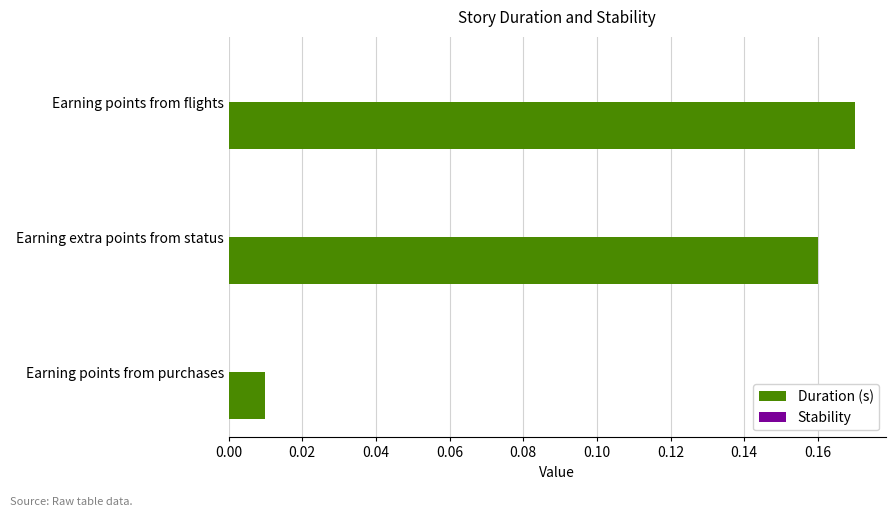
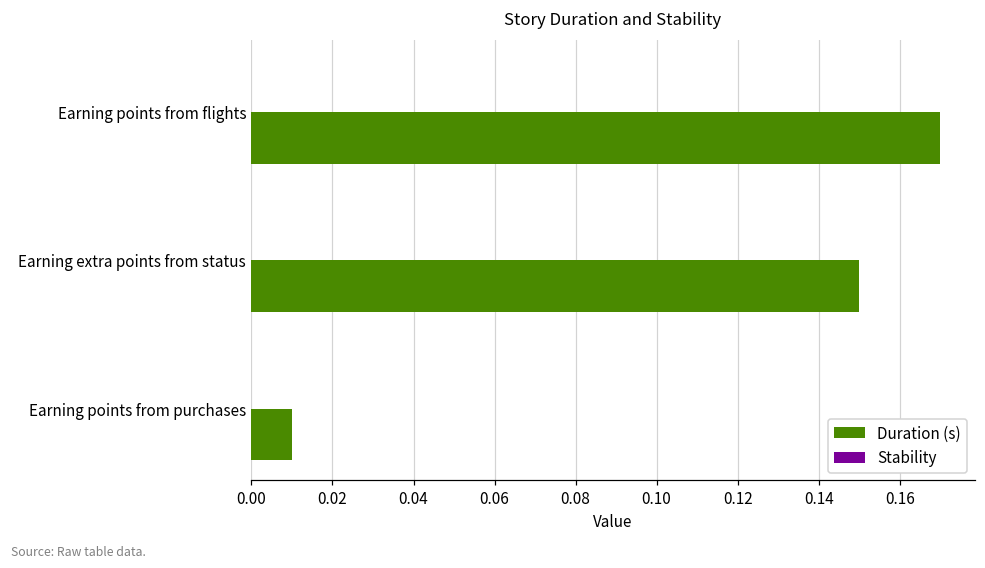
Duration (s), Earning extra points from status: 0.16 -> 0.15
